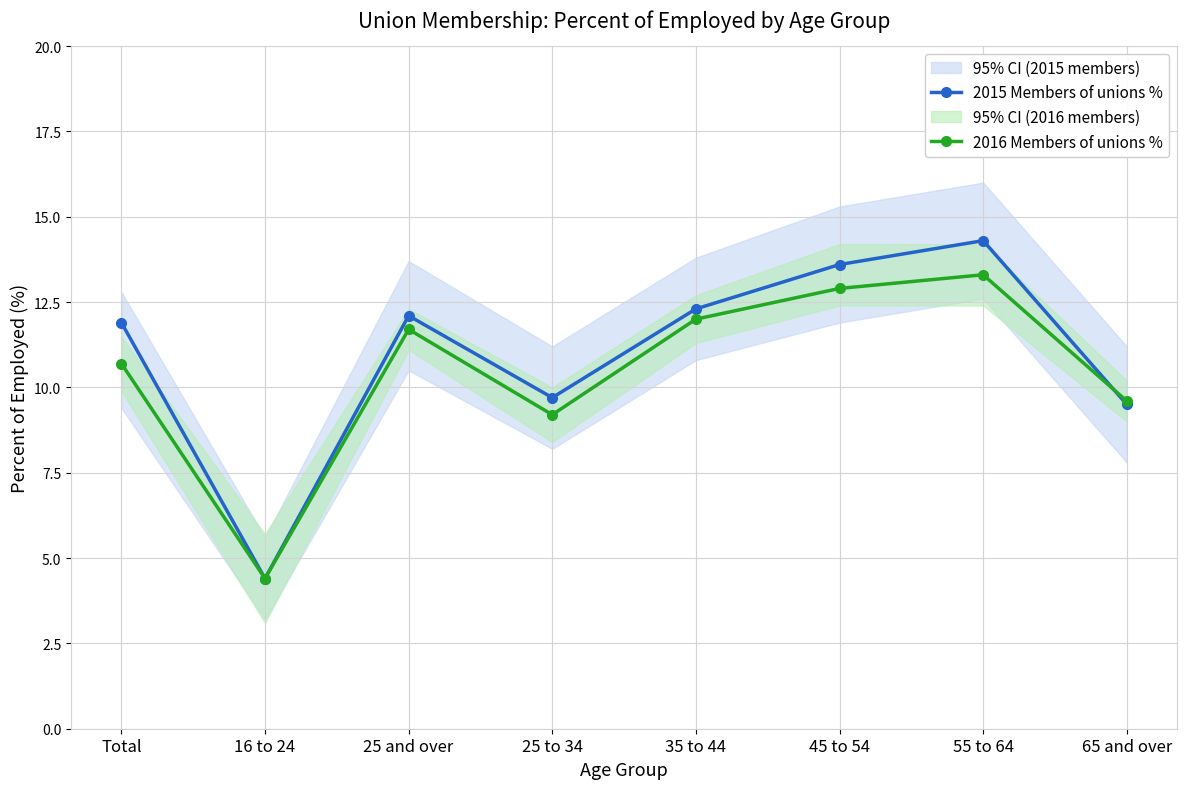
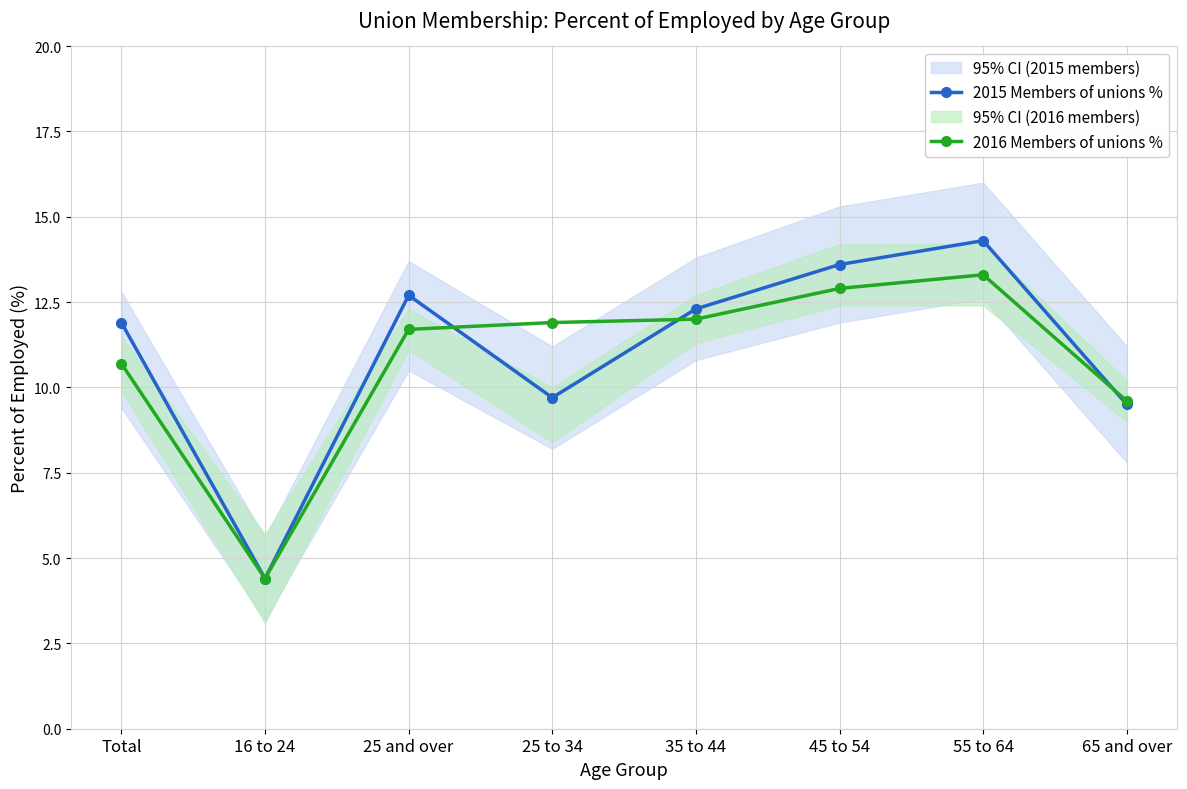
2015 Members of unions %, 25 and over: 12.1 -> 12.7
2016 Members of unions %, 25 to 34: 9.2 -> 11.9
